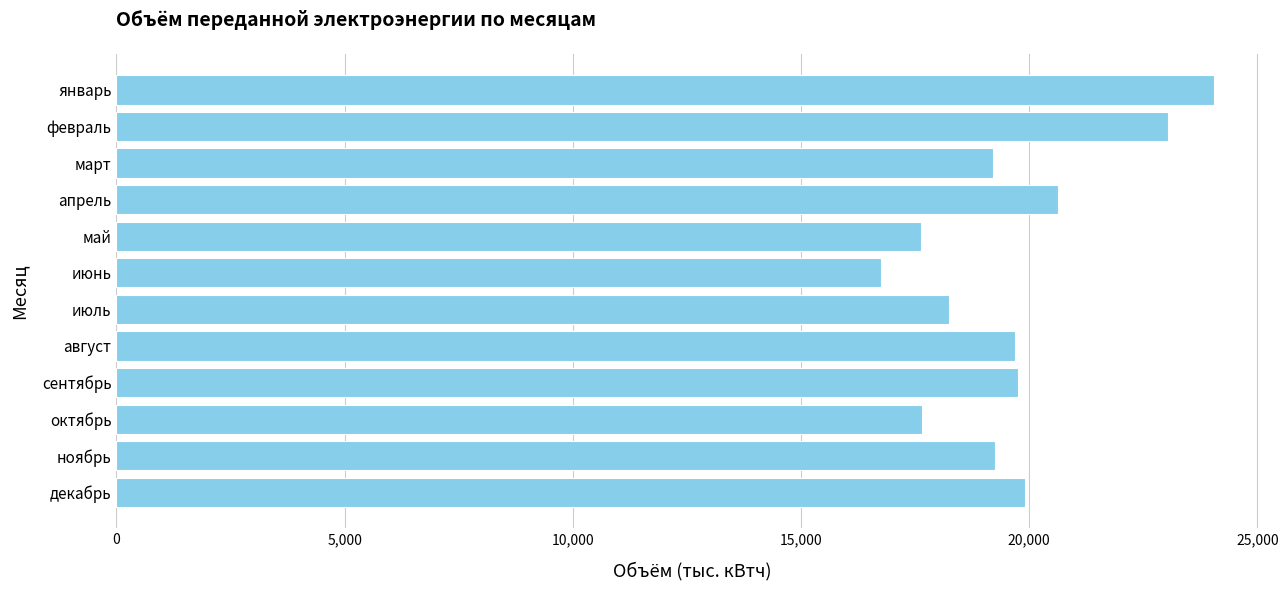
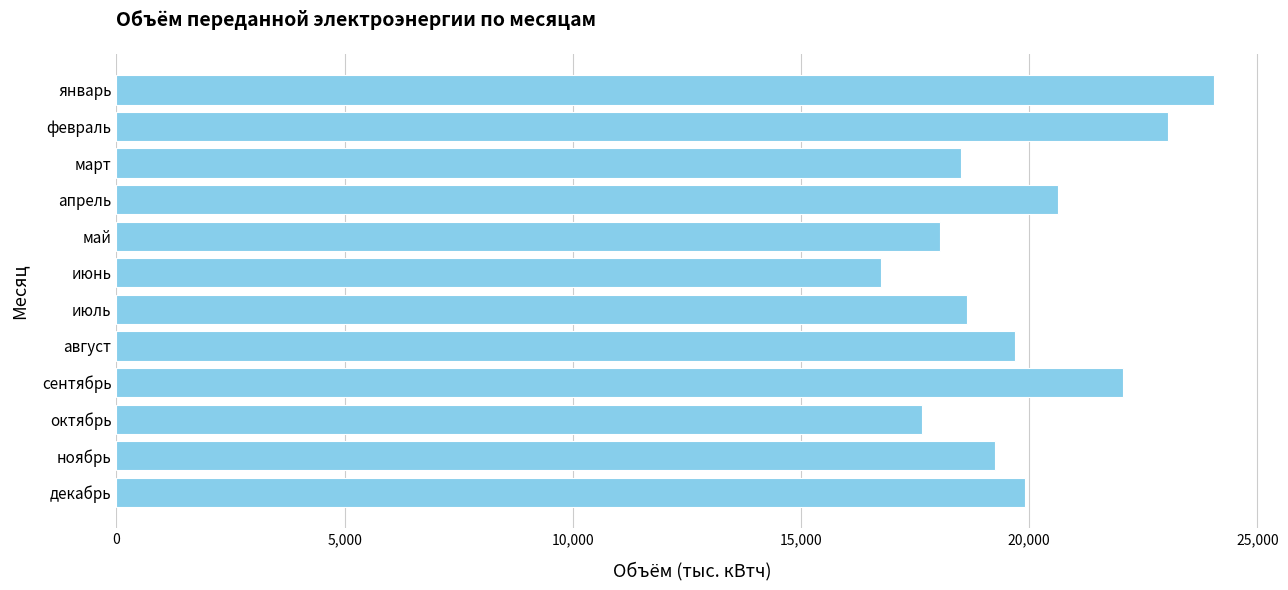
март: 19,200 -> 18,500
май: 17,600 -> 18,100
июль: 18,200 -> 18,600
сентябрь: 19,800 -> 22,100
